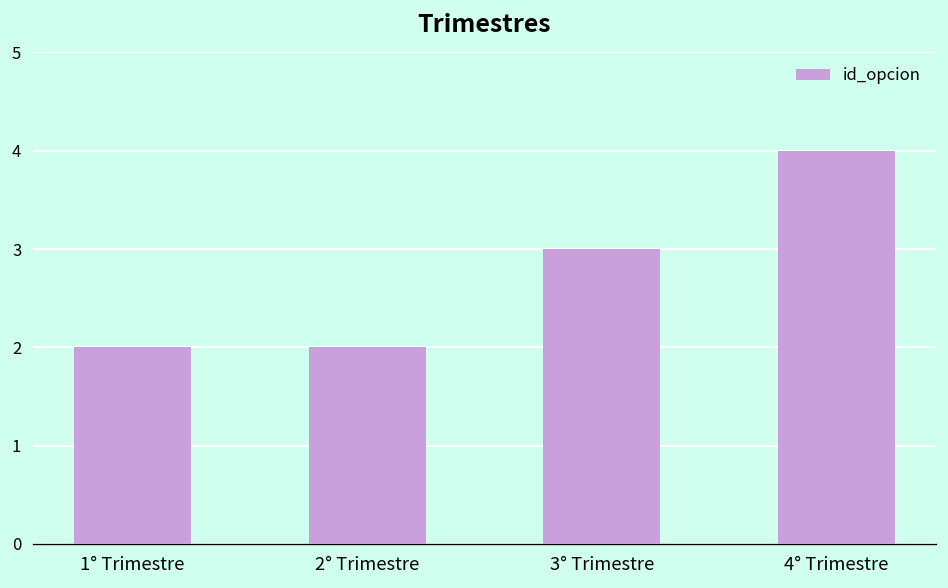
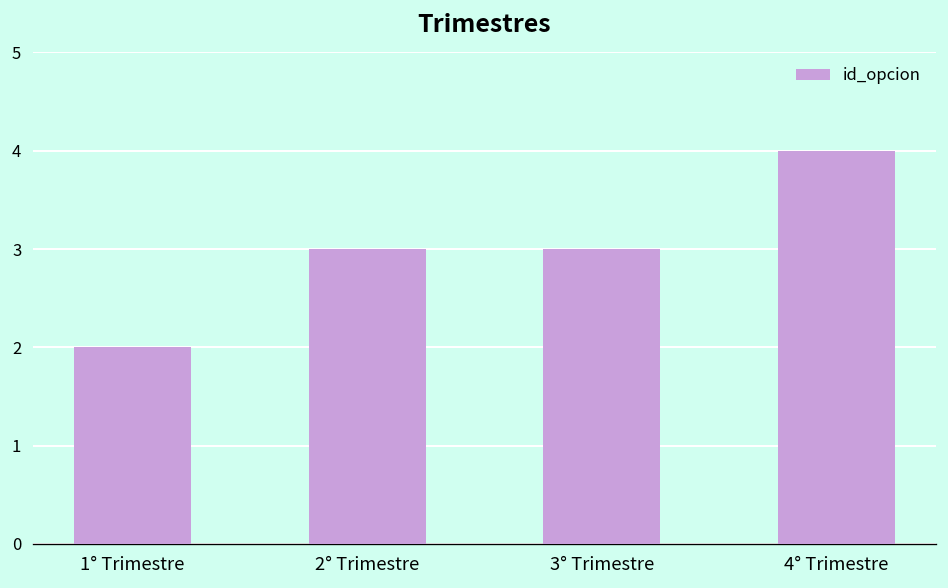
2° Trimestre: 2 -> 3
